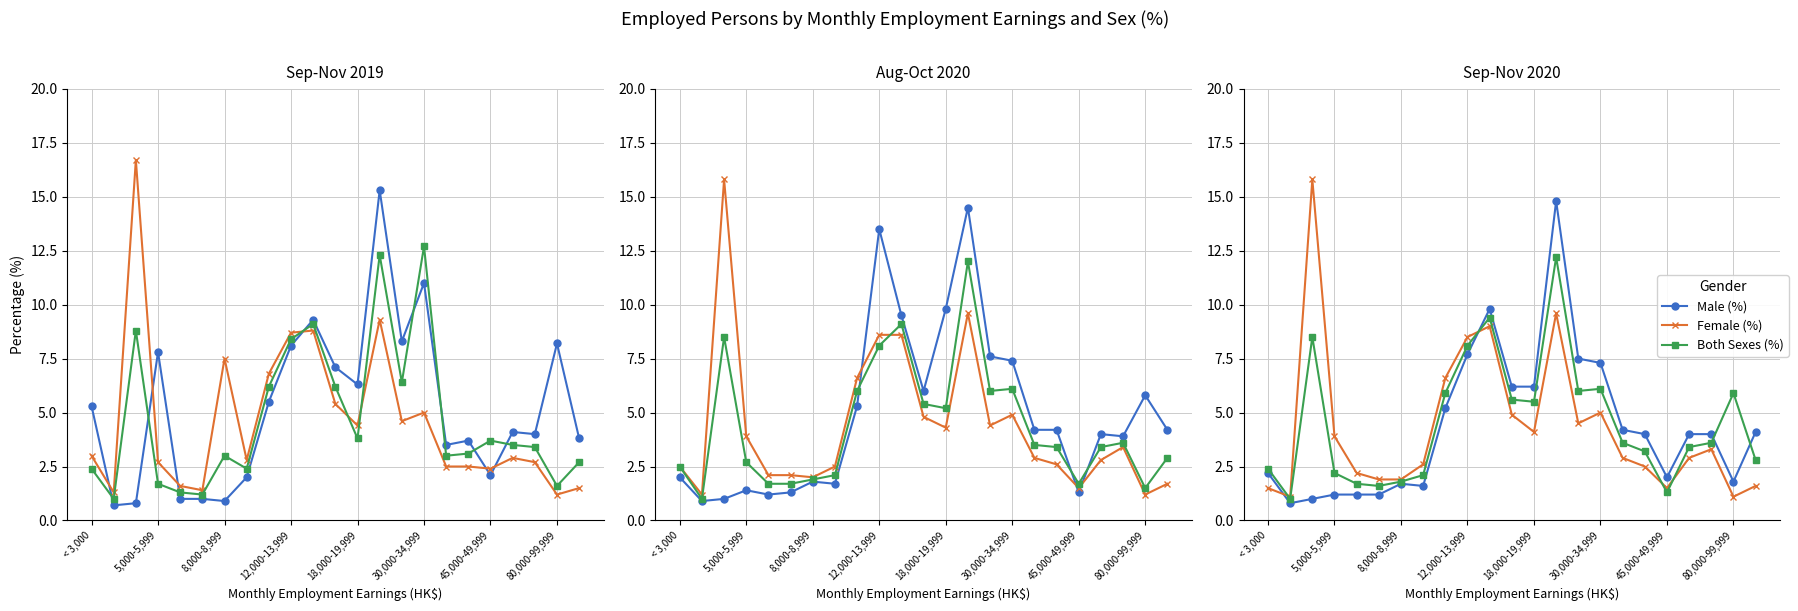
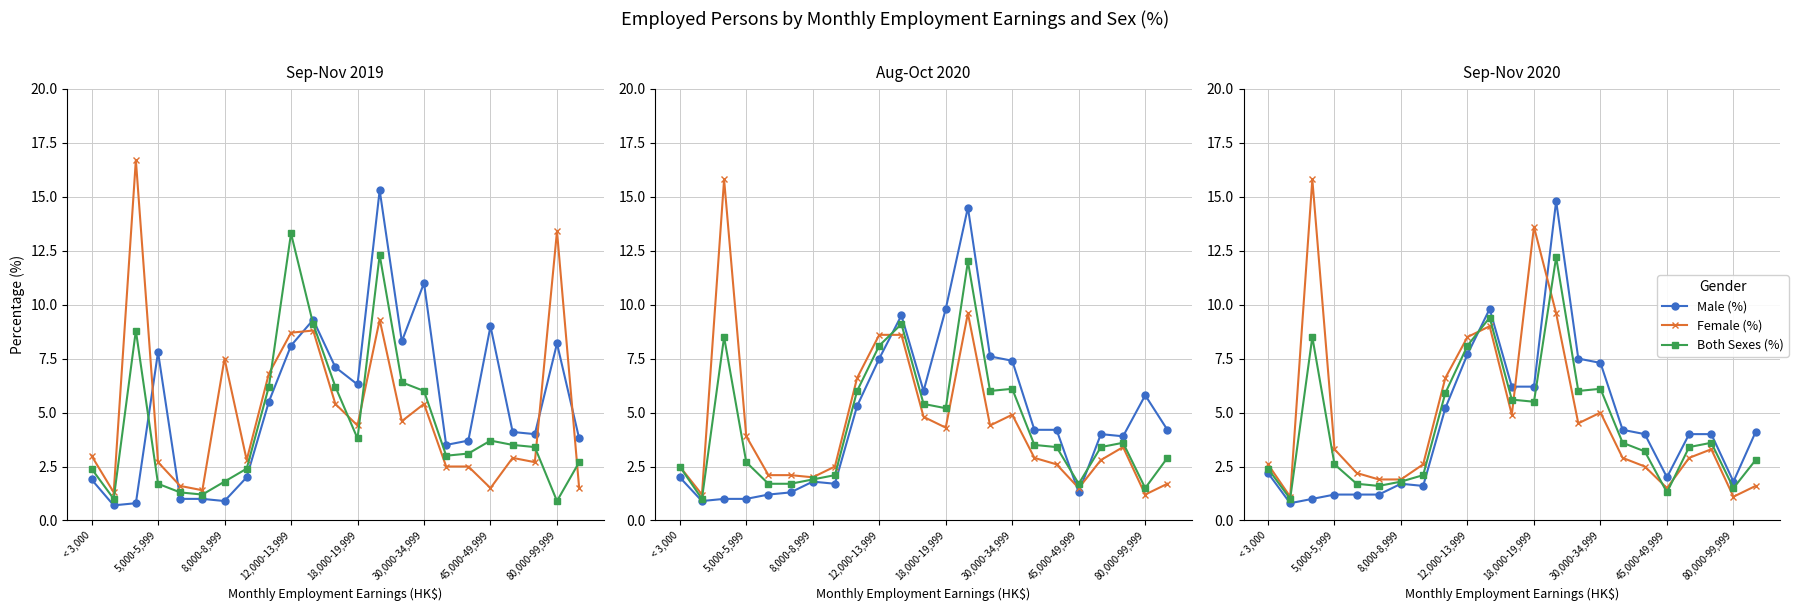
Sep-Nov 2019, Male (%), < 3,000: 5.3 -> 1.9
Sep-Nov 2019, Both Sexes (%), 8,000-8,999: 3.0 -> 1.8
Sep-Nov 2019, Both Sexes (%), 12,000-13,999: 8.4 -> 13.3
Sep-Nov 2019, Female (%), 30,000-34,999: 5.0 -> 5.4
Sep-Nov 2019, Both Sexes (%), 30,000-34,999: 12.7 -> 6.0
Sep-Nov 2019, Male (%), 45,000-49,999: 2.1 -> 9.0
Sep-Nov 2019, Female (%), 45,000-49,999: 2.4 -> 1.5
Sep-Nov 2019, Female (%), 80,000-99,999: 1.2 -> 13.4
Sep-Nov 2019, Both Sexes (%), 80,000-99,999: 1.6 -> 0.9
Aug-Oct 2020, Male (%), 5,000-5,999: 1.4 -> 1.0
Aug-Oct 2020, Male (%), 12,000-13,999: 13.5 -> 7.5
Sep-Nov 2020, Female (%), < 3,000: 1.5 -> 2.6
Sep-Nov 2020, Female (%), 5,000-5,999: 3.9 -> 3.3
Sep-Nov 2020, Both Sexes (%), 5,000-5,999: 2.2 -> 2.6
Sep-Nov 2020, Female (%), 18,000-19,999: 4.1 -> 13.6
Sep-Nov 2020, Both Sexes (%), 80,000-99,999: 5.9 -> 1.5
